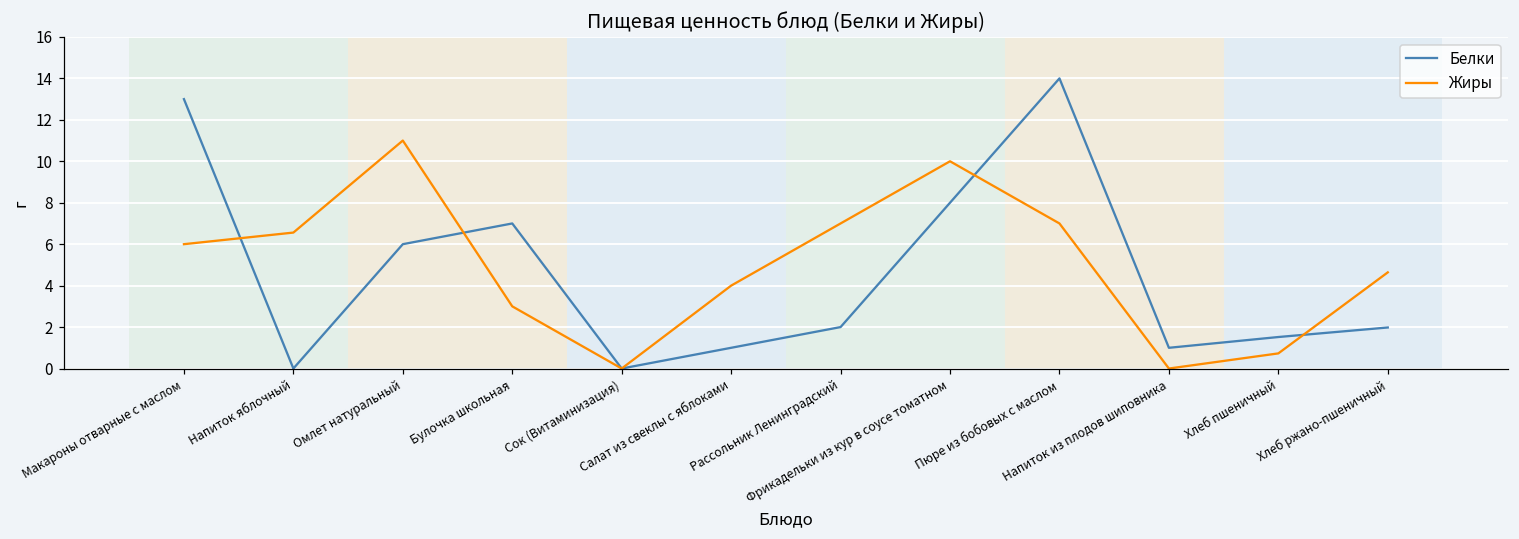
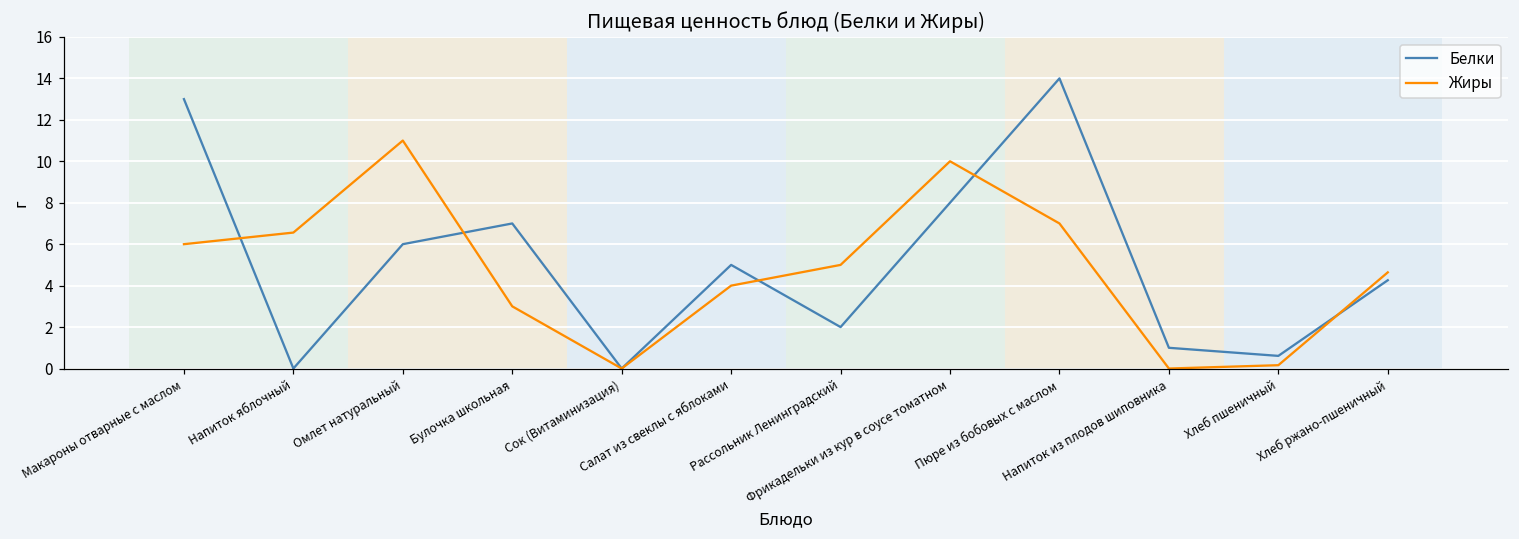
Белки, Салат из свеклы с яблоками: 1 -> 5
Жиры, Рассольник Ленинградский: 7 -> 5
Белки, Хлеб пшеничный: 1.5 -> 0.6
Жиры, Хлеб пшеничный: 0.7 -> 0.2
Белки, Хлеб ржано-пшеничный: 2.0 -> 4.3
